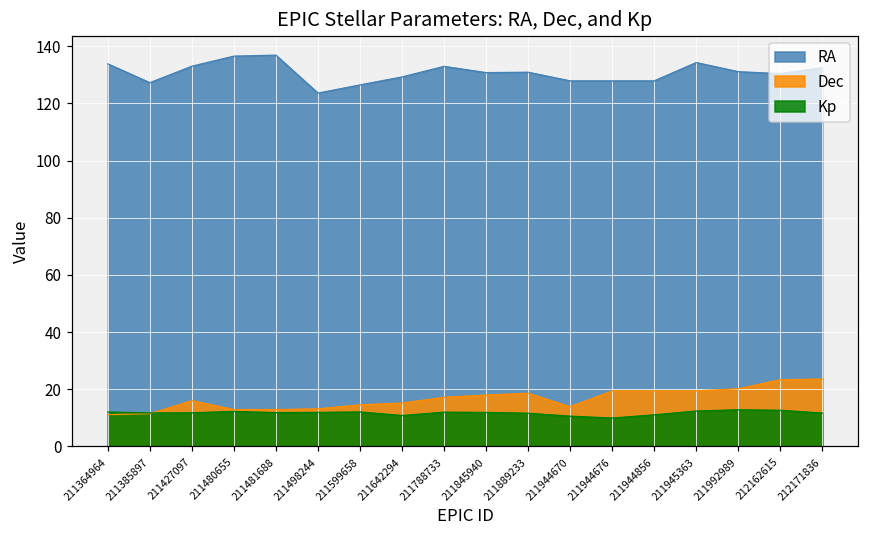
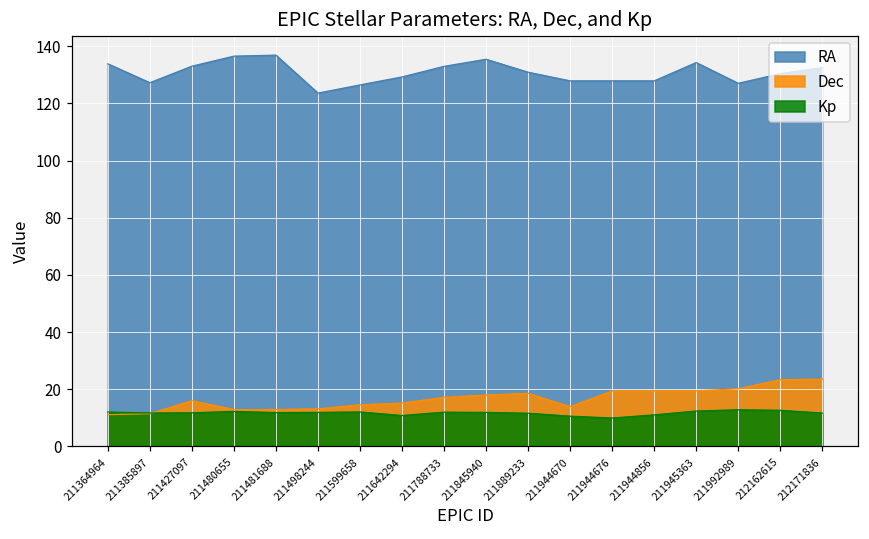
RA, 211845940: 131 -> 135
RA, 211992989: 131 -> 127
